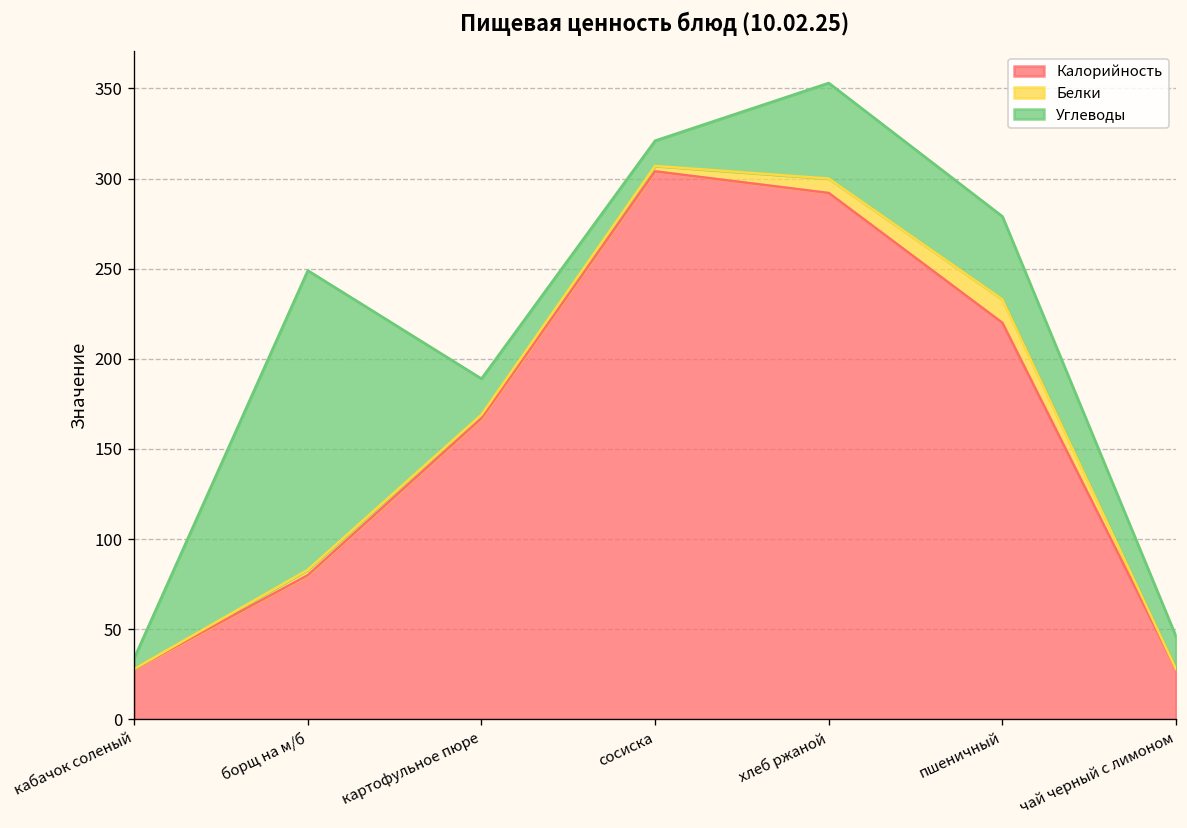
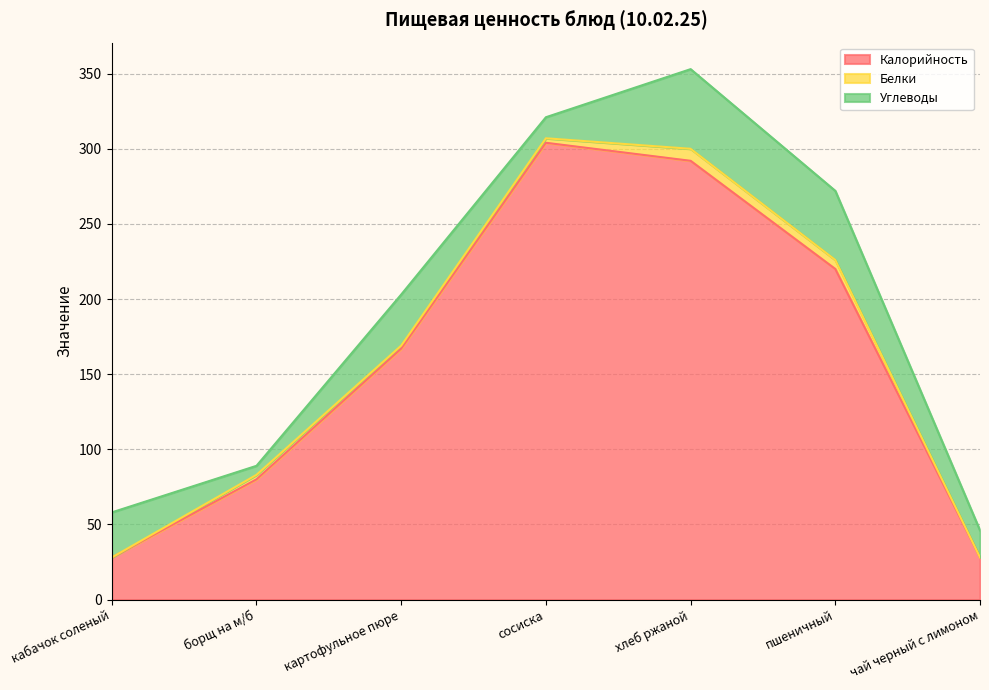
Углеводы, кабачок соленый: 6 -> 30
Углеводы, борщ на м/б: 166 -> 6
Углеводы, картофульное пюре: 20 -> 34
Белки, пшеничный: 13 -> 6
